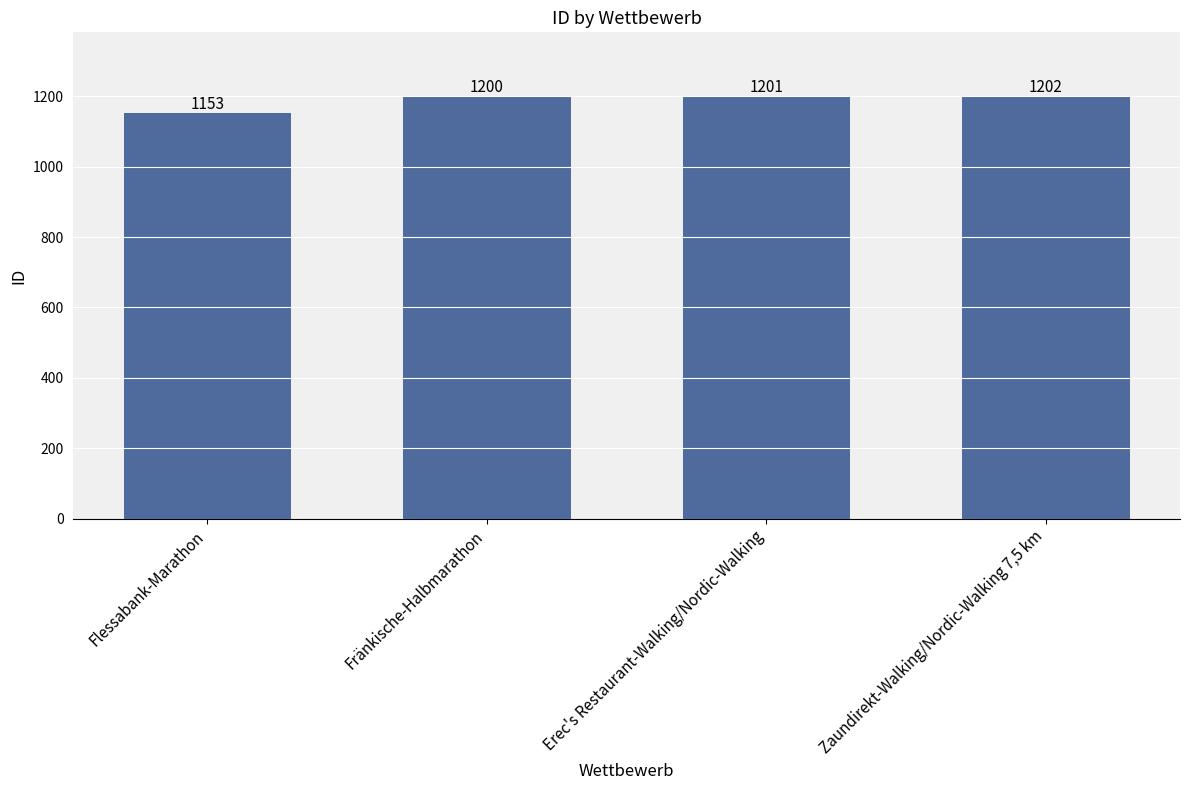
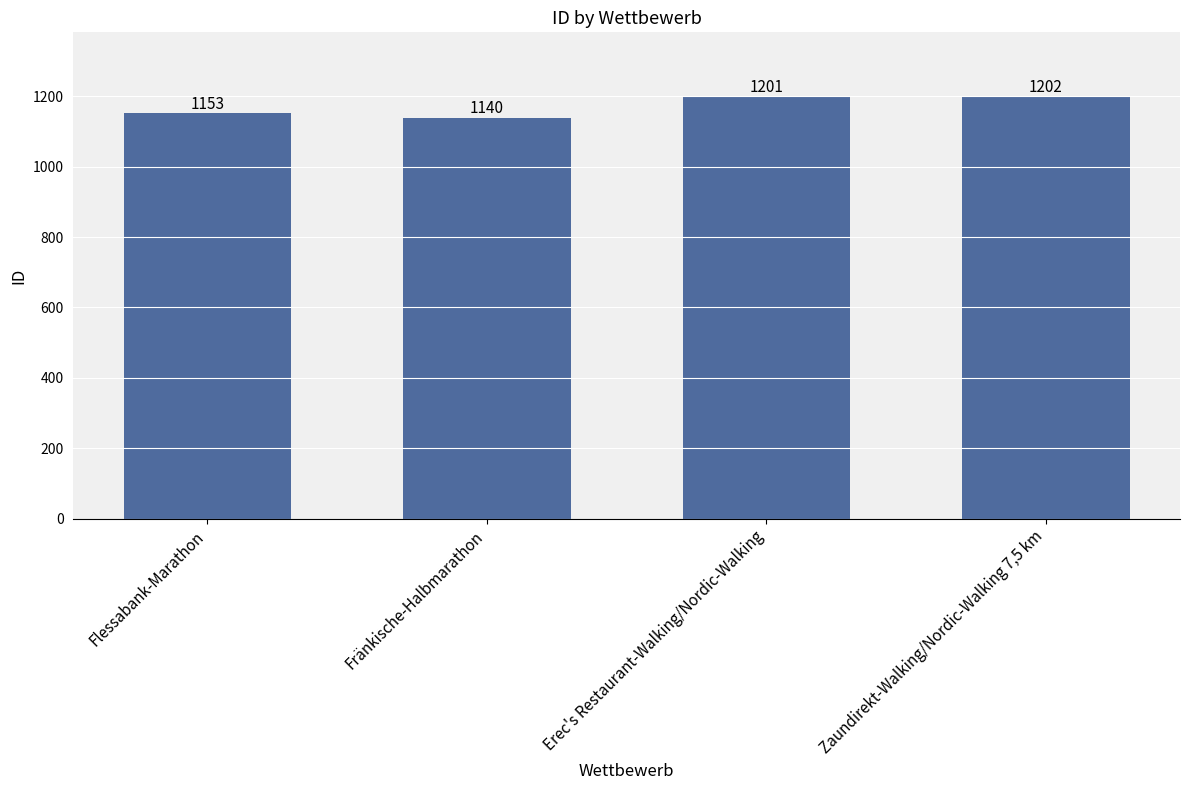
Fränkische-Halbmarathon: 1200 -> 1140
